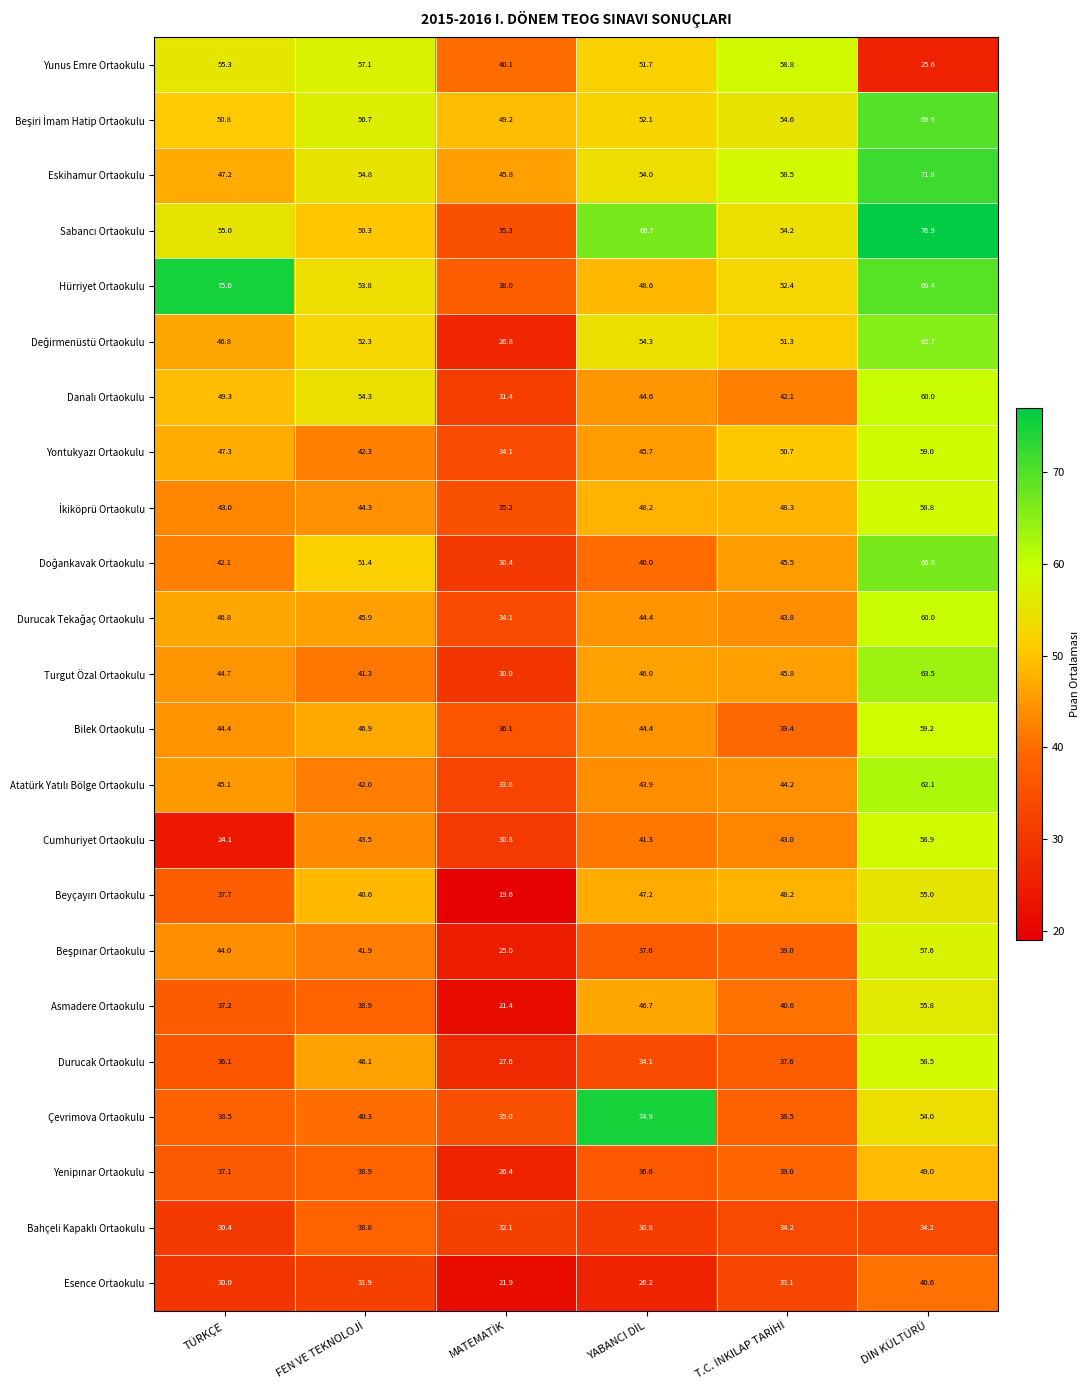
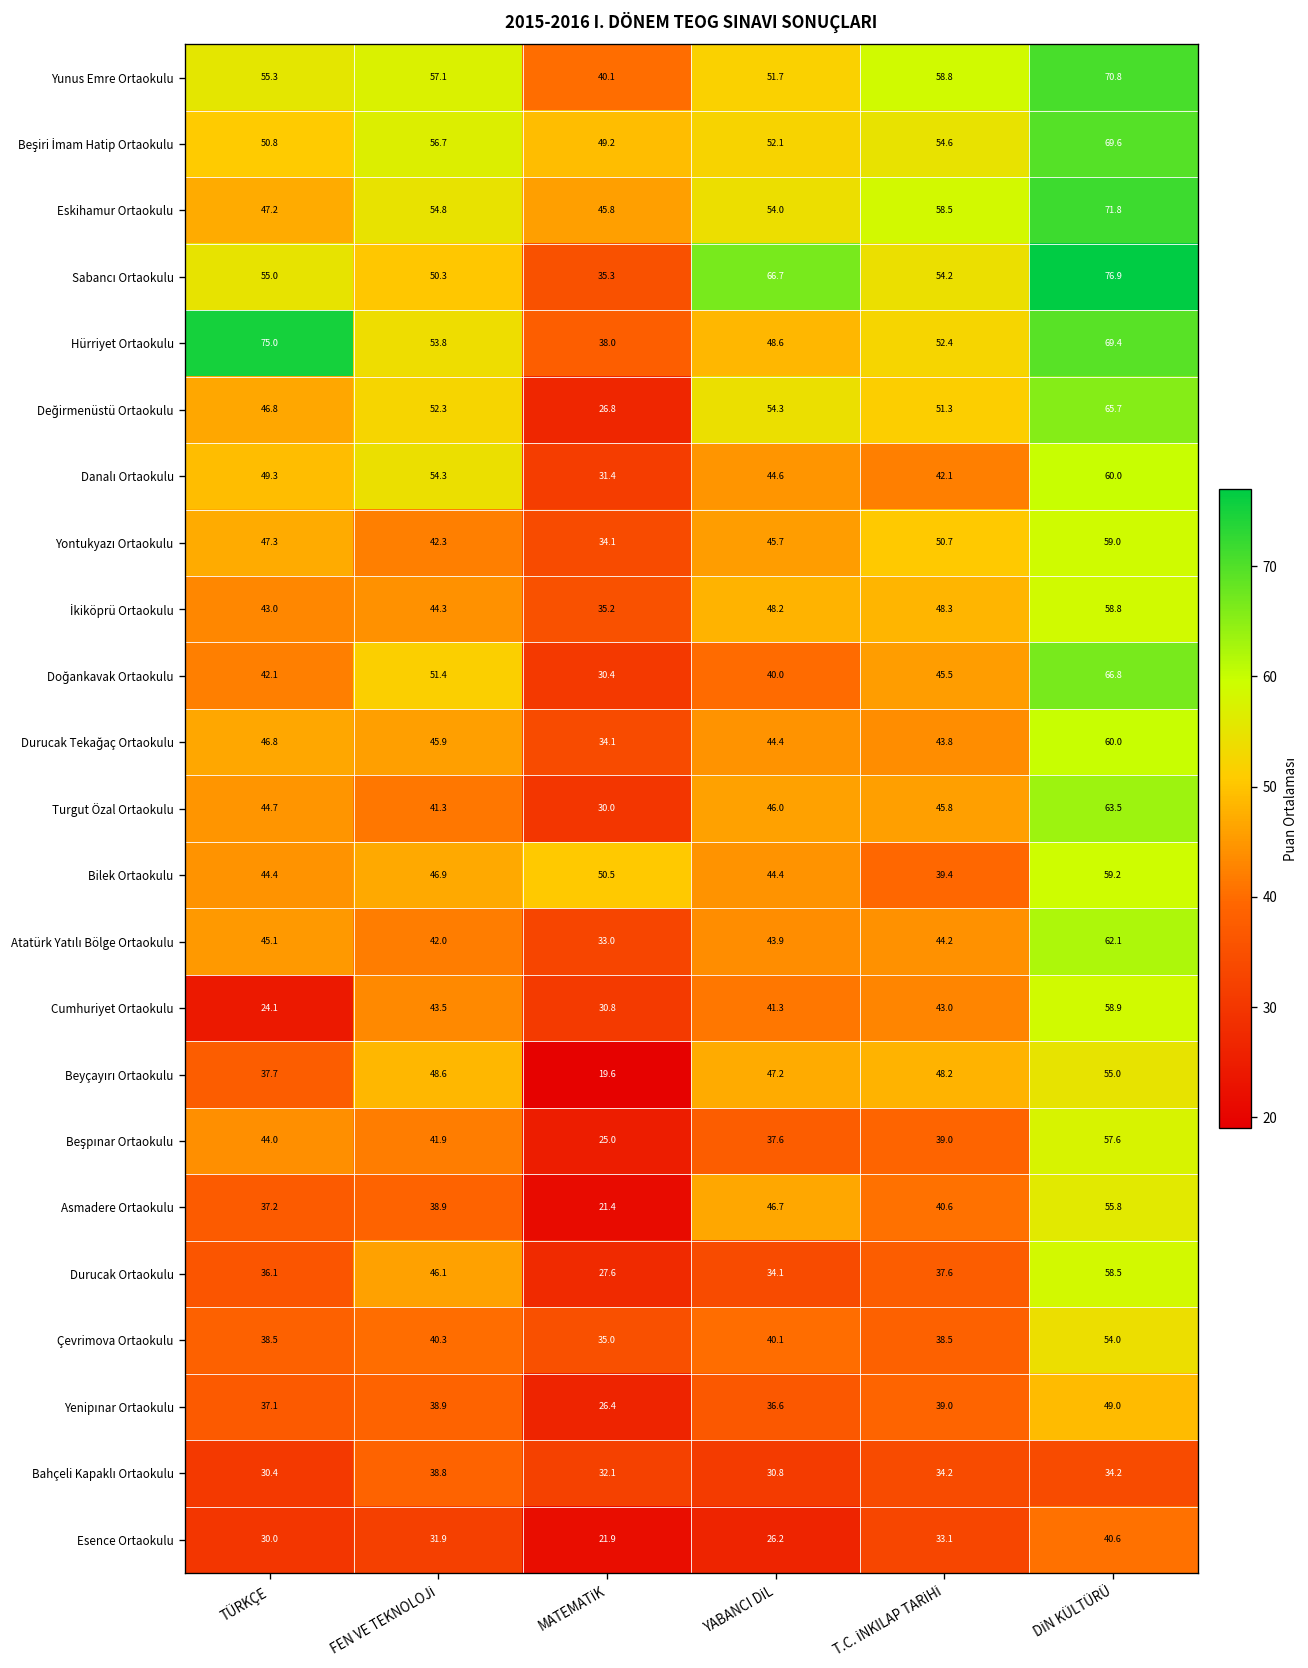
Yunus Emre Ortaokulu, DİN KÜLTÜRÜ: 25.6 -> 70.8
Bilek Ortaokulu, MATEMATİK: 36.1 -> 50.5
Çevrimova Ortaokulu, YABANCI DİL: 74.9 -> 40.1
